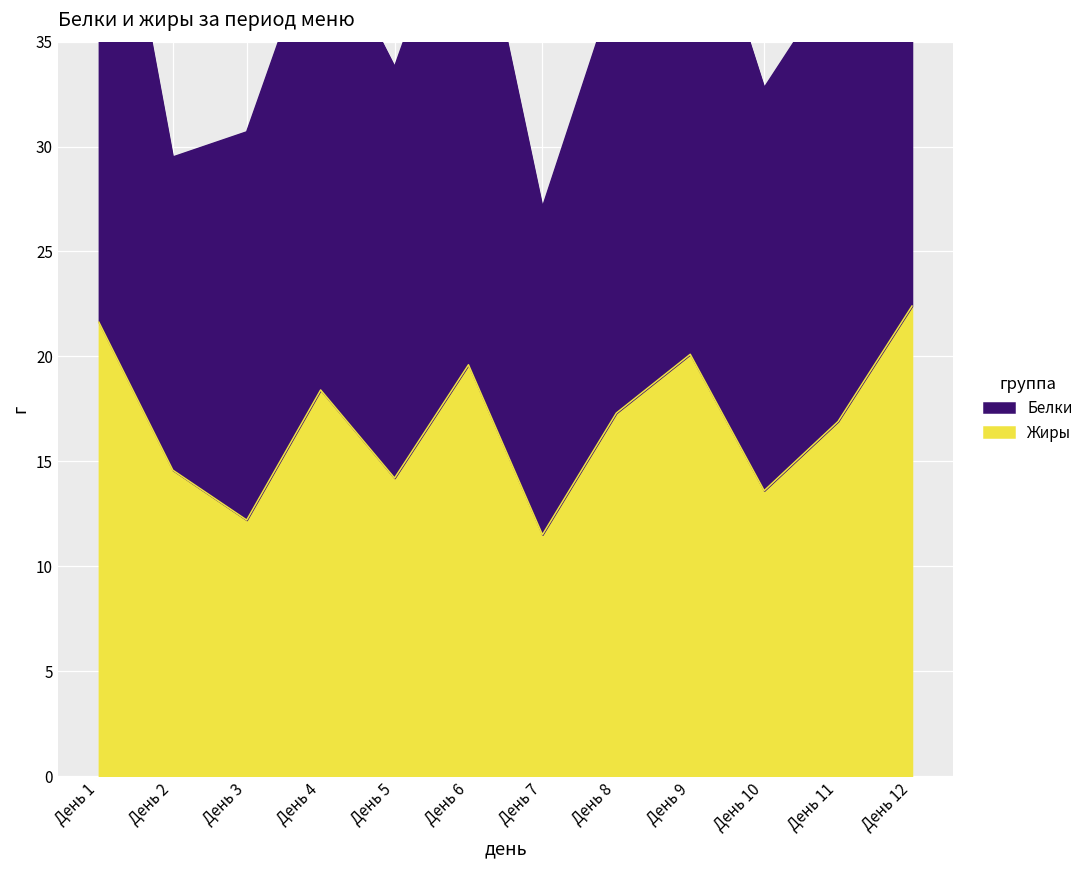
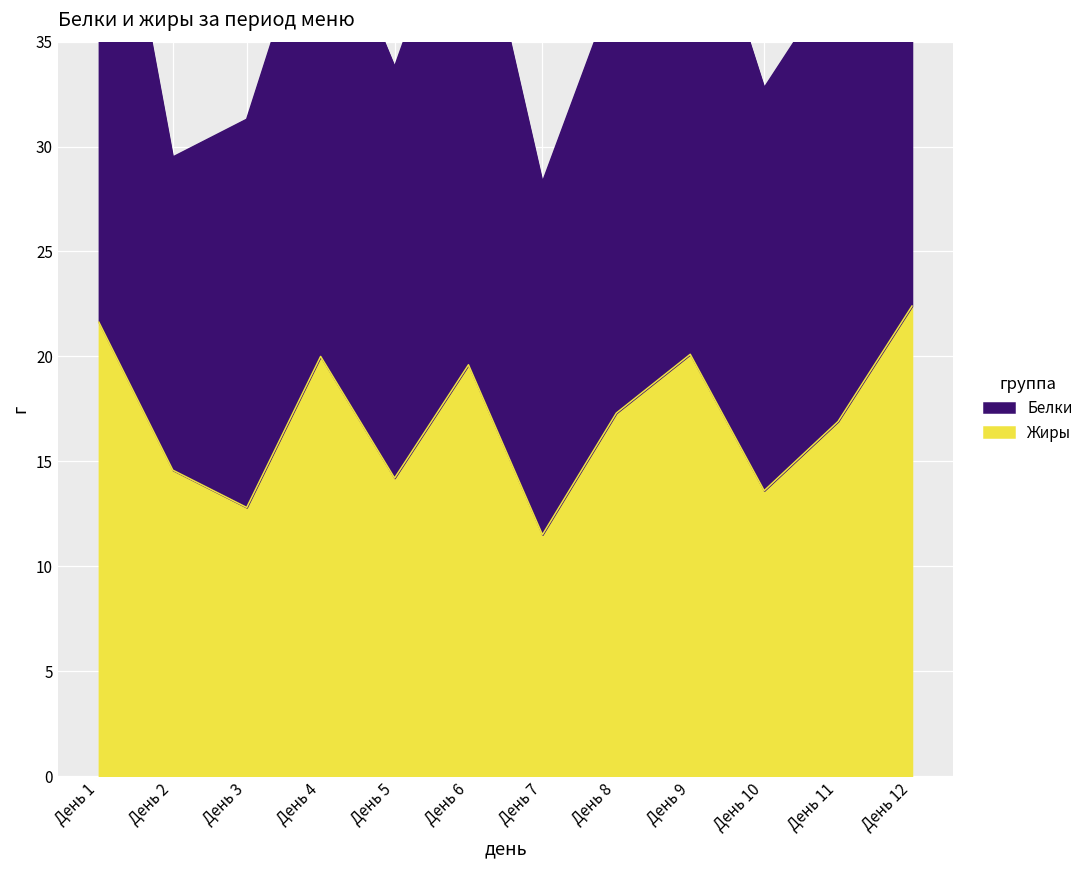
Жиры, День 3: 12.2 -> 12.8
Жиры, День 4: 18.4 -> 20.0
Белки, День 7: 15.6 -> 16.8
